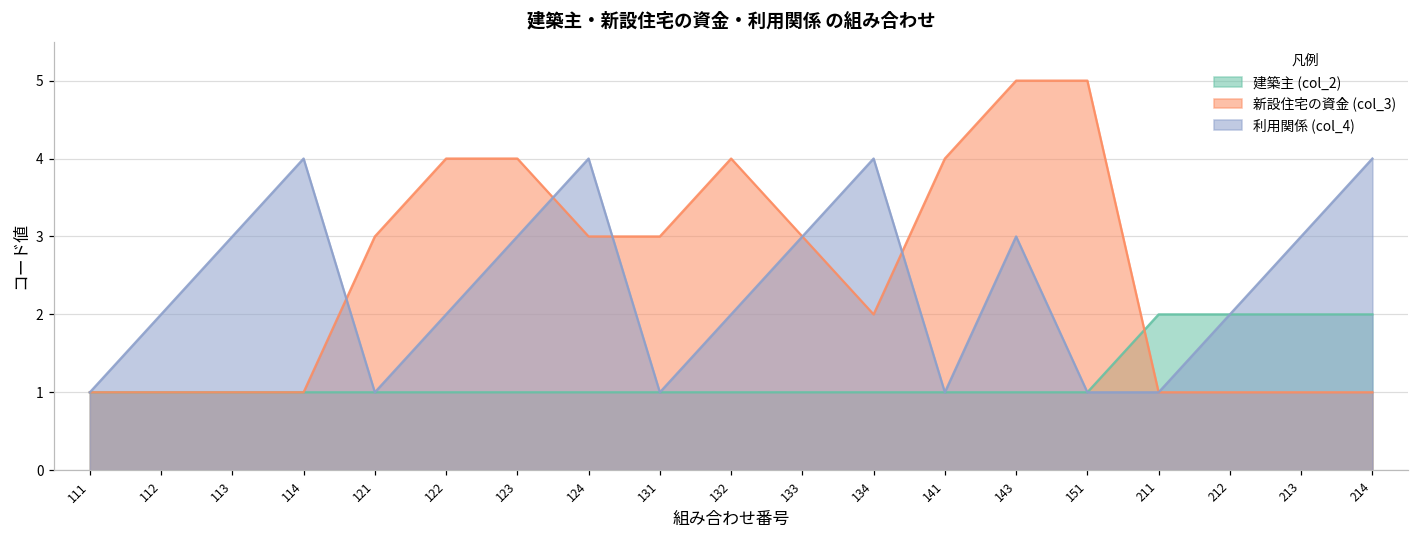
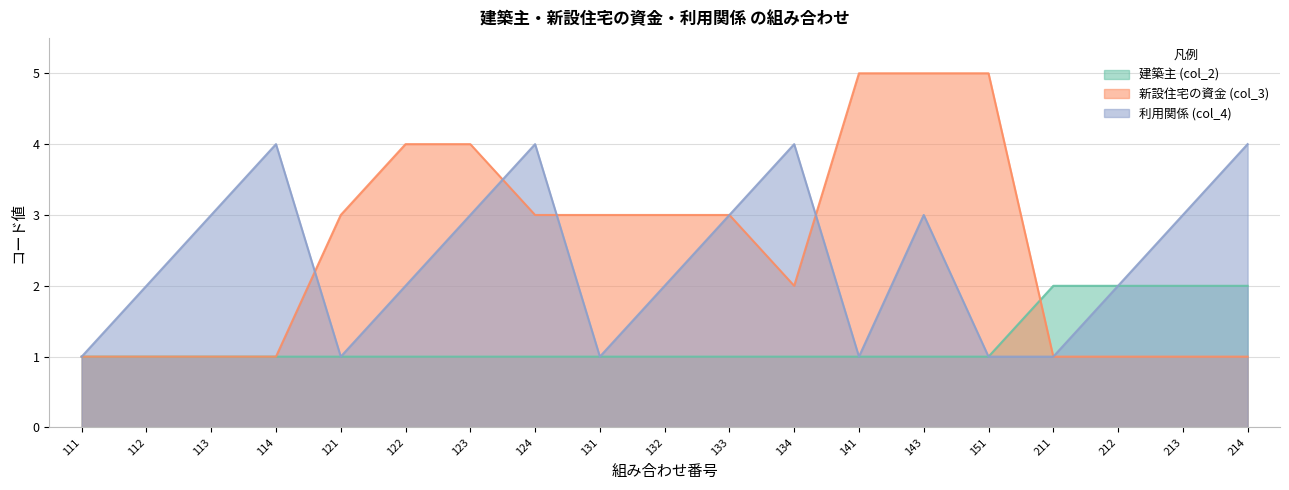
新設住宅の資金 (col_3), 132: 4 -> 3
新設住宅の資金 (col_3), 141: 4 -> 5
